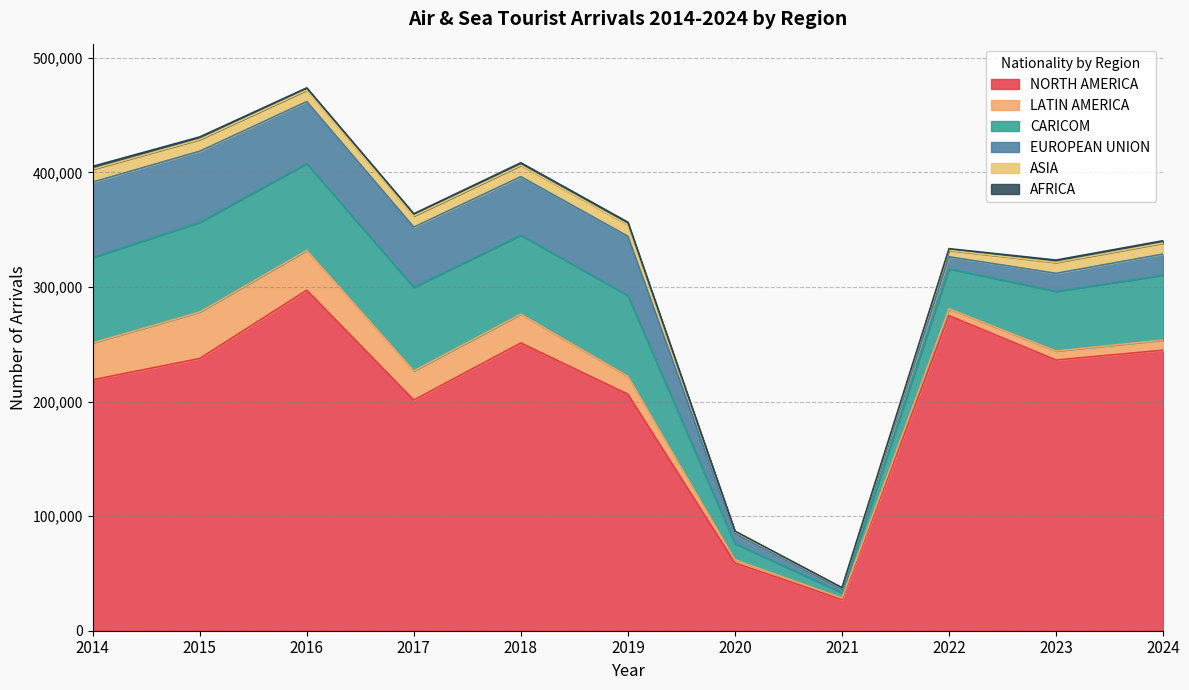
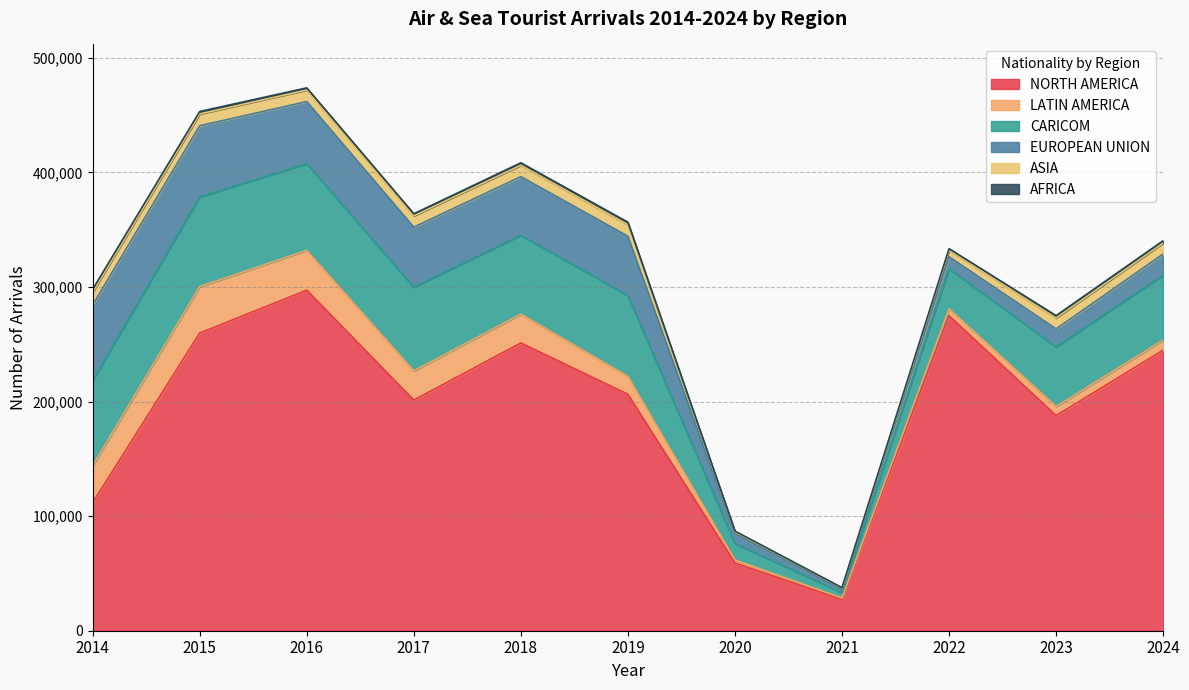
NORTH AMERICA, 2014: 219,000 -> 112,000
NORTH AMERICA, 2015: 238,000 -> 260,000
NORTH AMERICA, 2023: 236,000 -> 188,000
